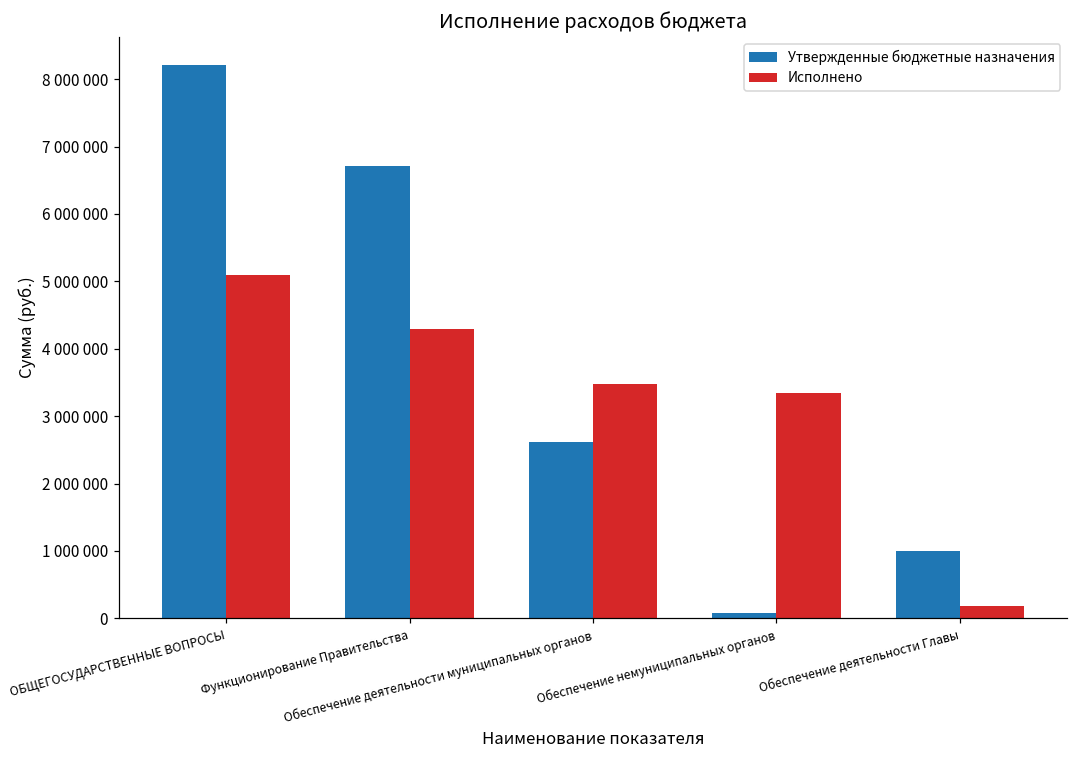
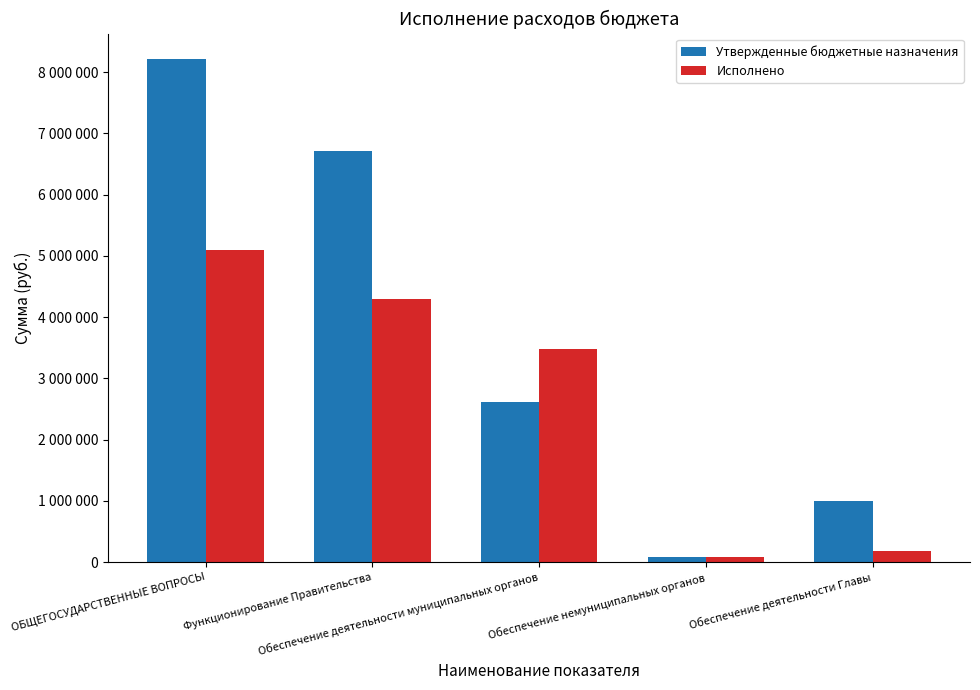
Исполнено, Обеспечение немуниципальных органов: 3300000 -> 100000
